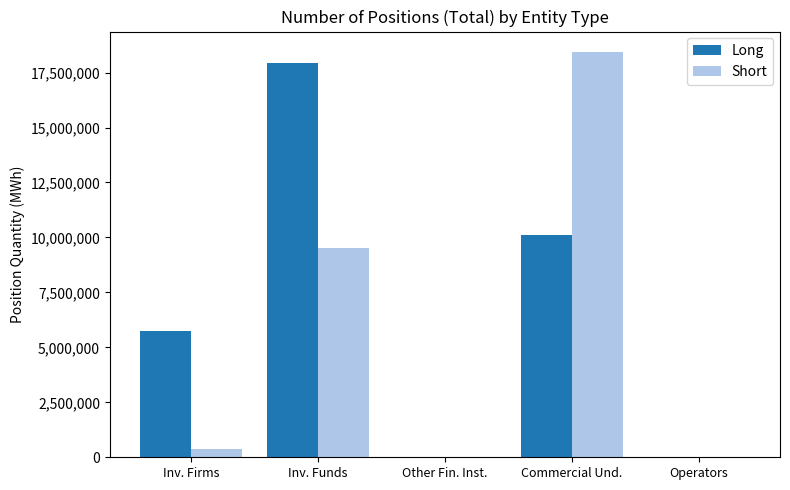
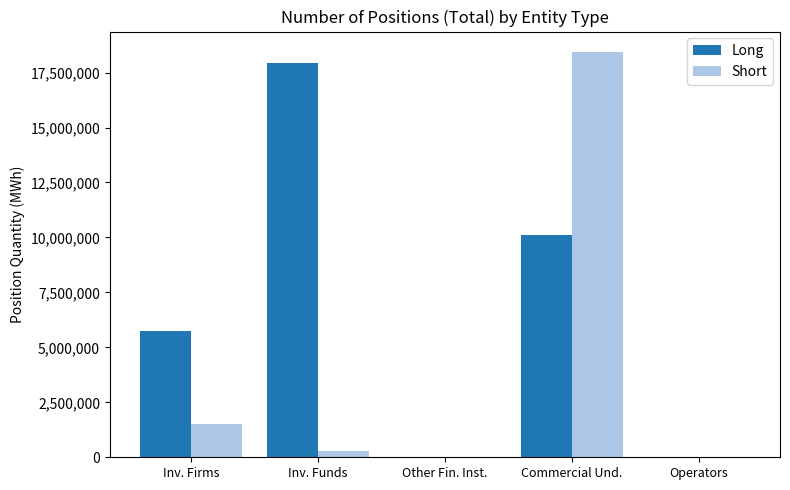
Short, Inv. Firms: 400,000 -> 1,500,000
Short, Inv. Funds: 9,500,000 -> 300,000
